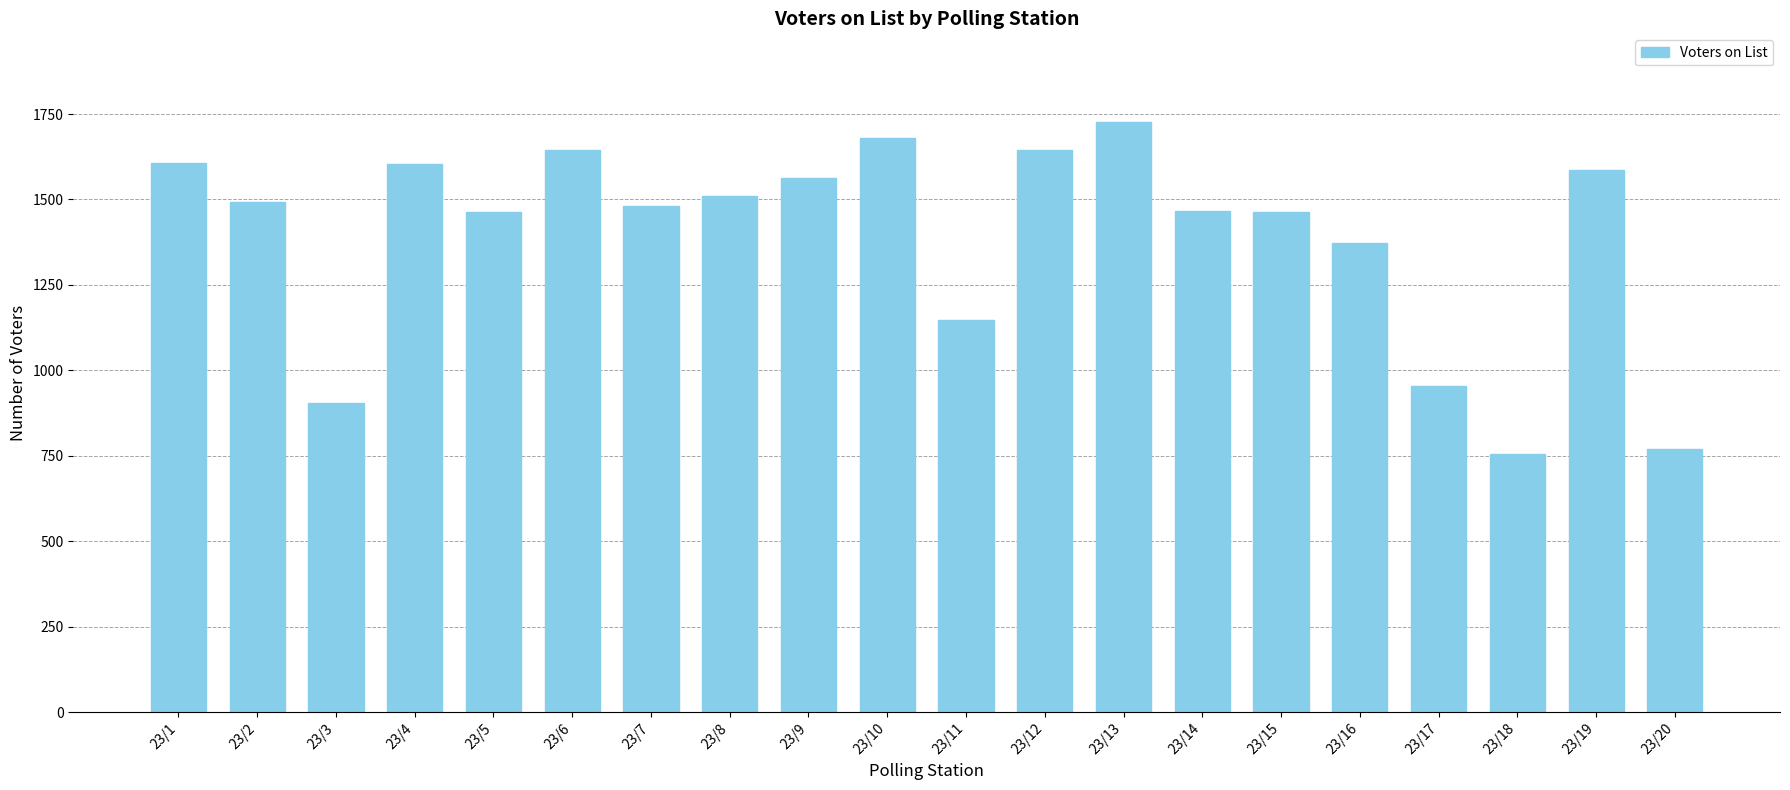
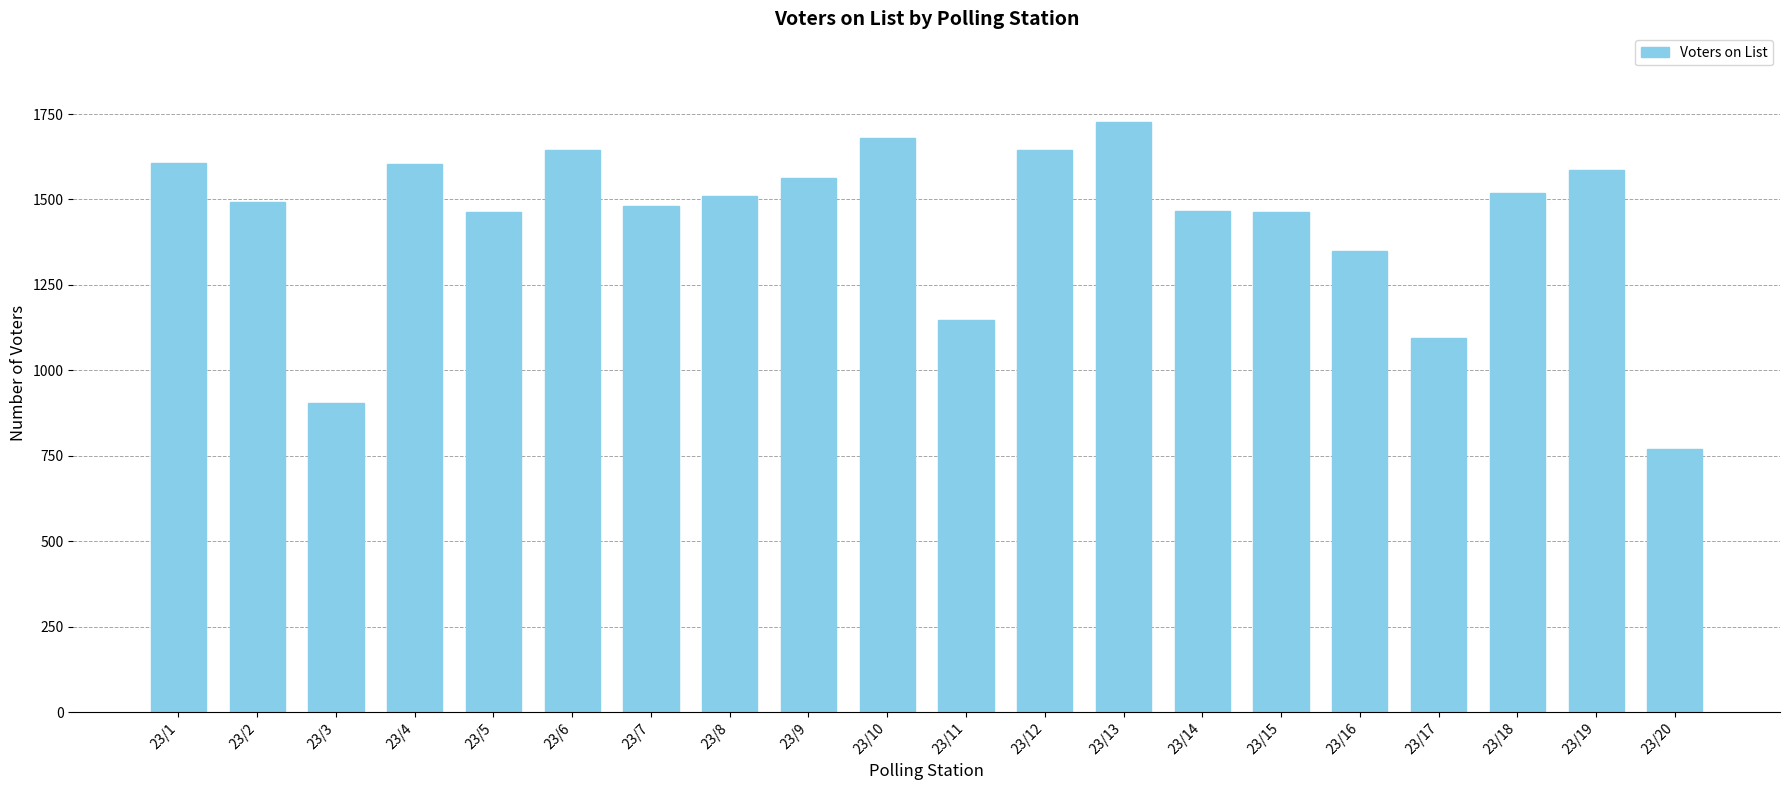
23/16: 1370 -> 1350
23/17: 950 -> 1090
23/18: 760 -> 1520
